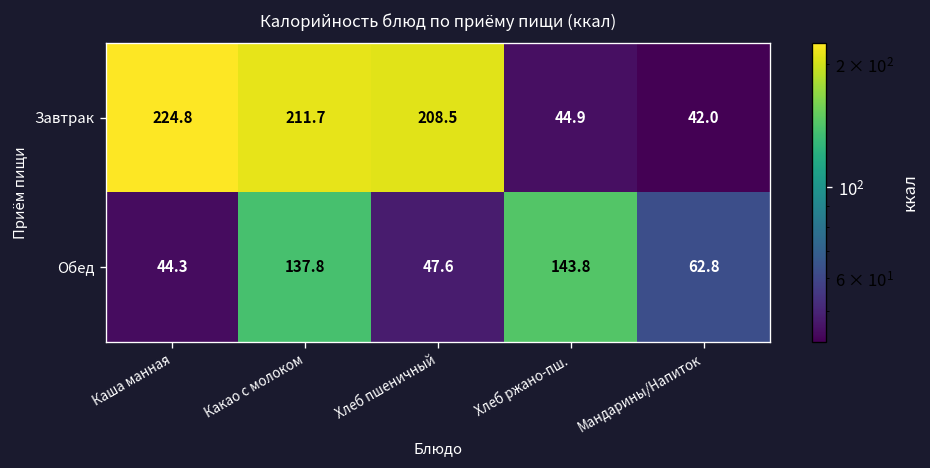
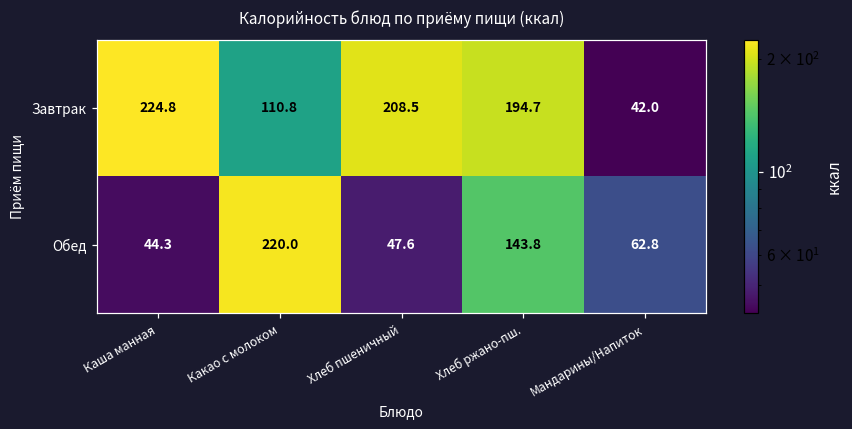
Завтрак, Какао с молоком: 211.7 -> 110.8
Завтрак, Хлеб ржано-пш.: 44.9 -> 194.7
Обед, Какао с молоком: 137.8 -> 220.0
